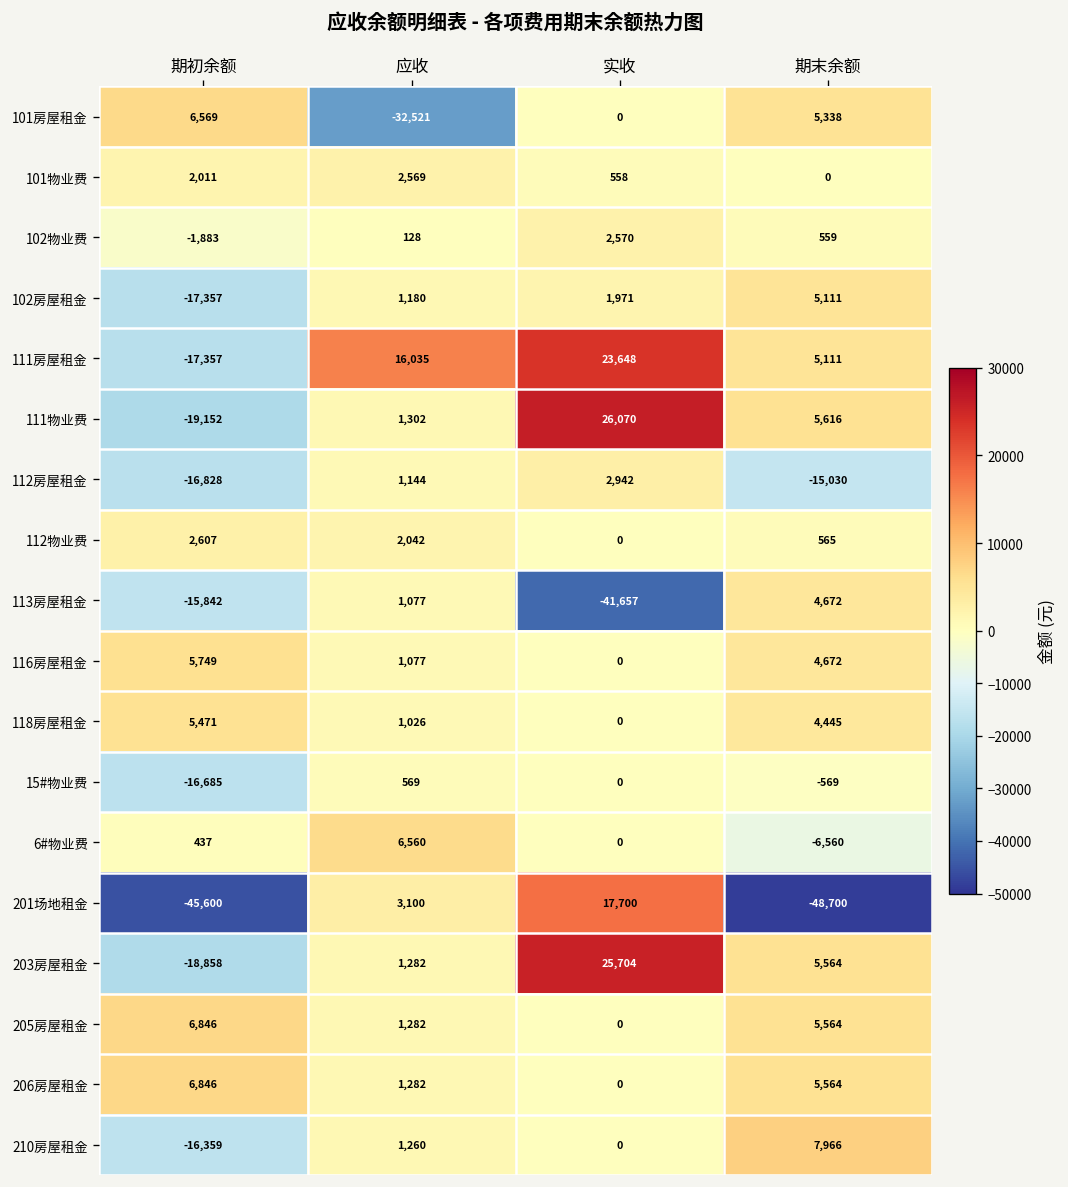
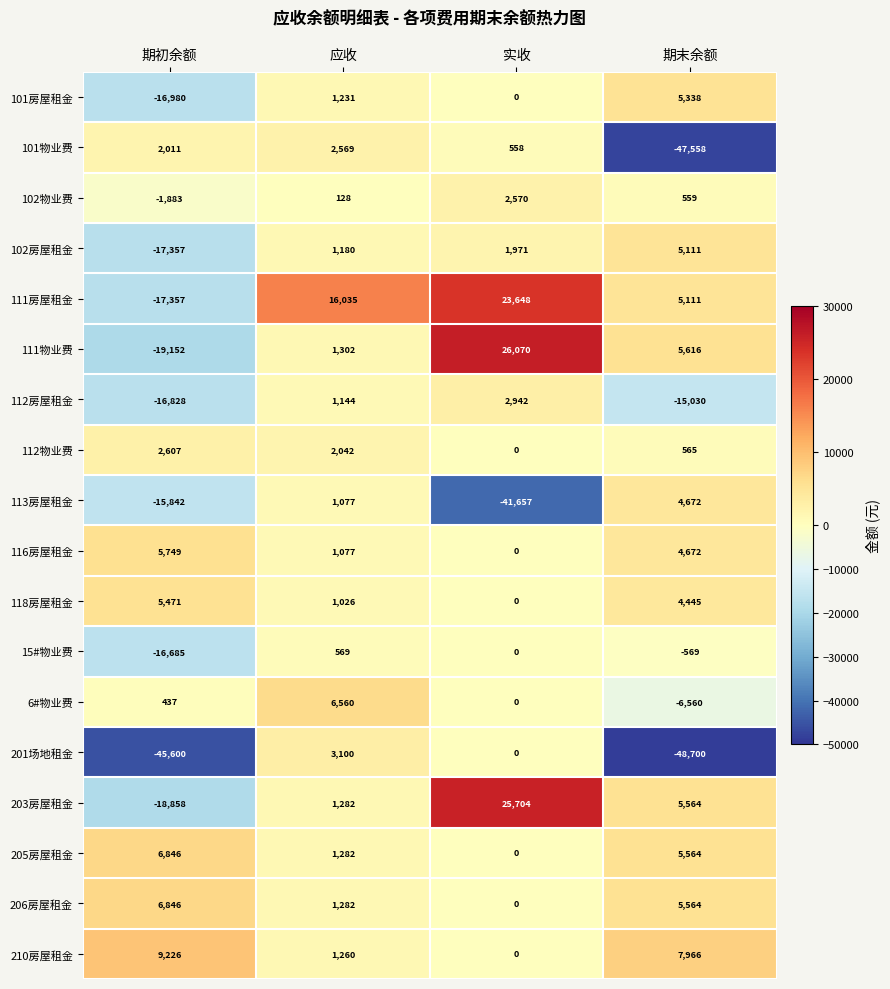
101房屋租金, 期初余额: 6,569 -> -16,980
101房屋租金, 应收: -32,521 -> 1,231
101物业费, 期末余额: 0 -> -47,558
201场地租金, 实收: 17,700 -> 0
210房屋租金, 期初余额: -16,359 -> 9,226
